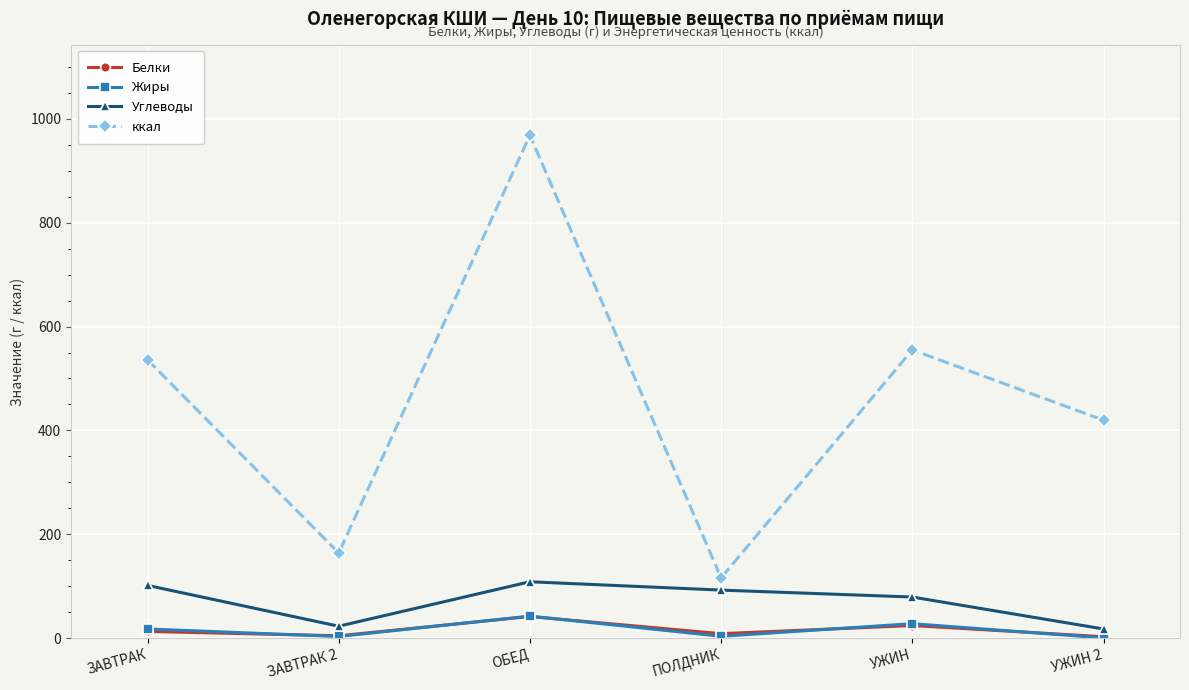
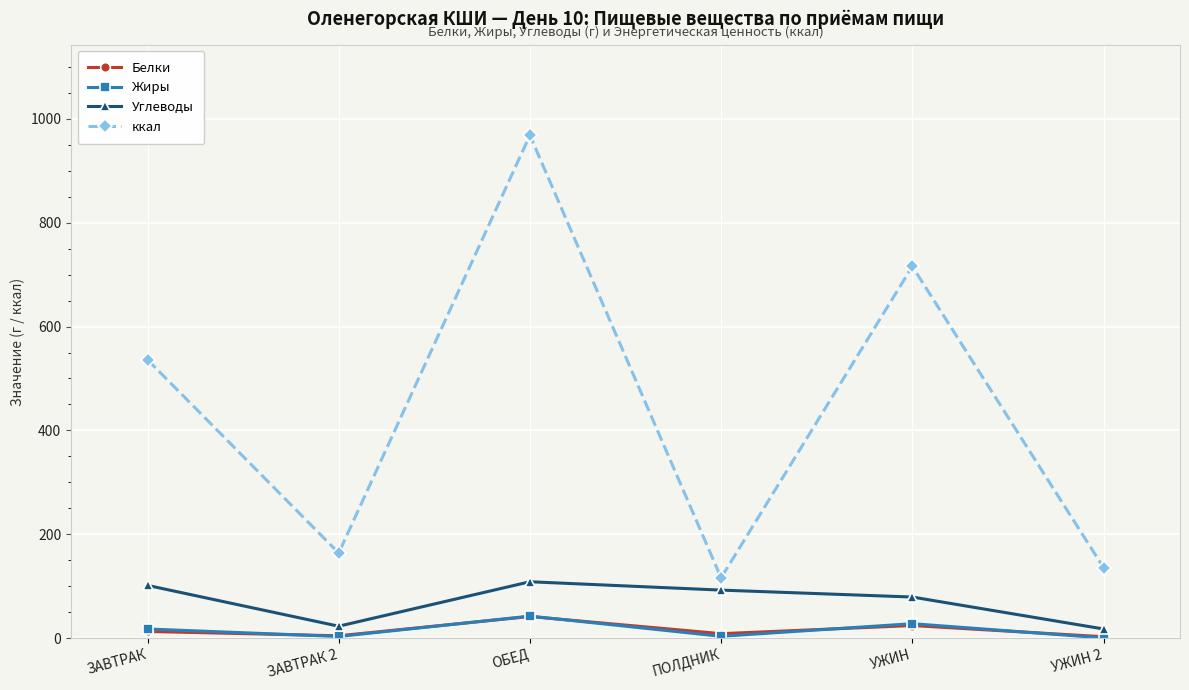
ккал, УЖИН: 550 -> 720
ккал, УЖИН 2: 420 -> 140
